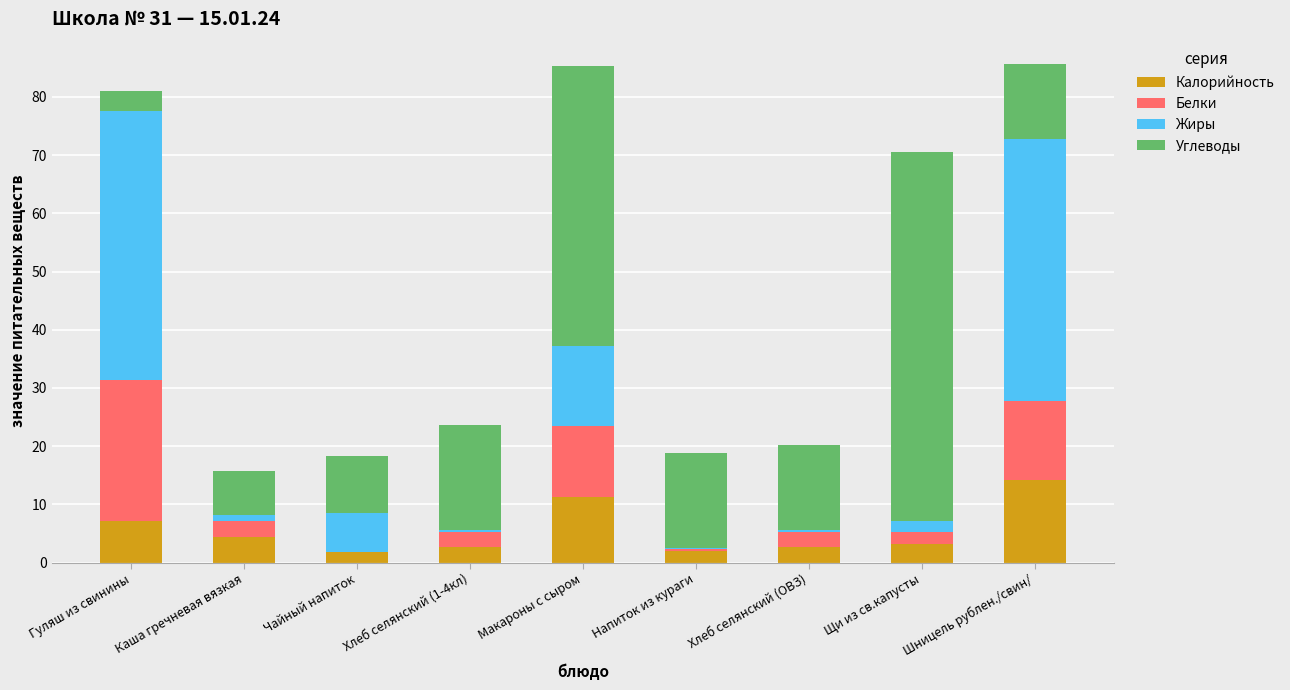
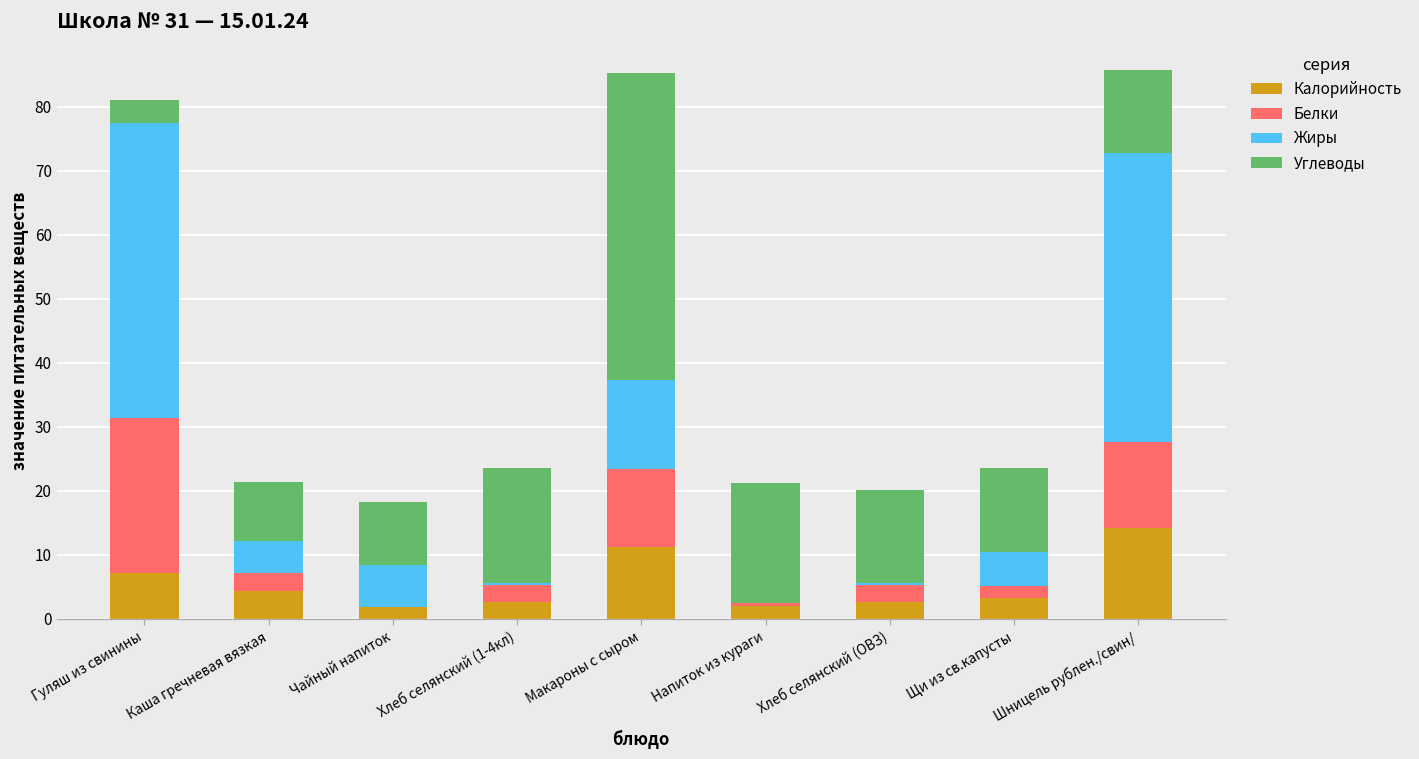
Жиры, Каша гречневая вязкая: 1 -> 5
Углеводы, Каша гречневая вязкая: 8 -> 9
Углеводы, Напиток из кураги: 16 -> 19
Жиры, Щи из св.капусты: 2 -> 5
Углеводы, Щи из св.капусты: 63 -> 13
